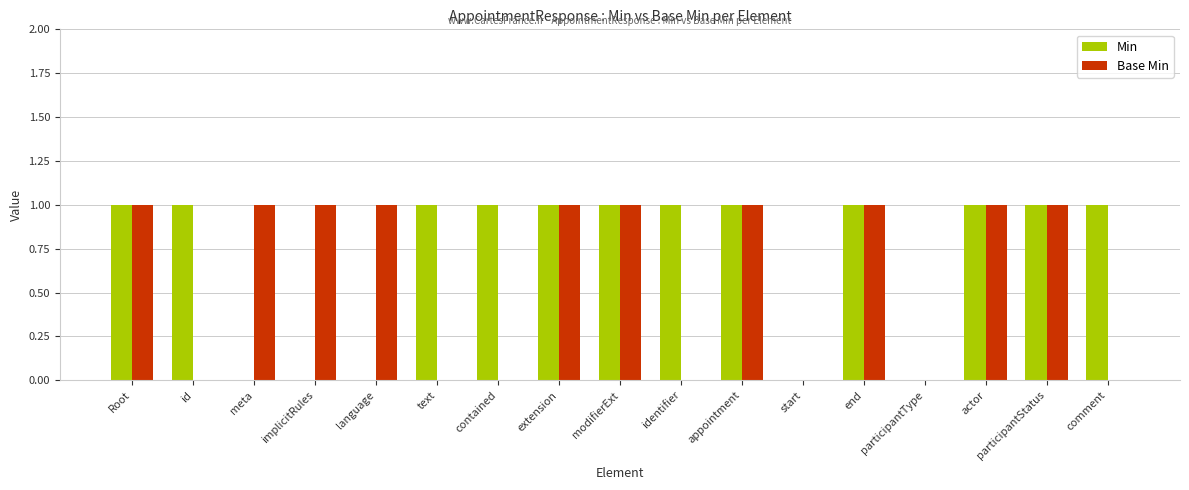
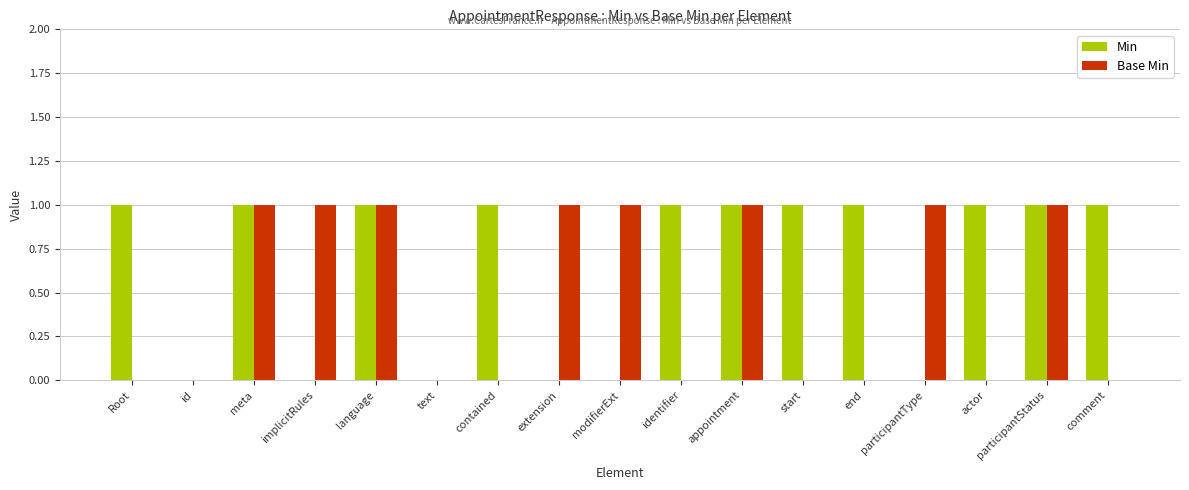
Base Min, Root: 1 -> 0
Min, id: 1 -> 0
Min, meta: 0 -> 1
Min, language: 0 -> 1
Min, text: 1 -> 0
Min, extension: 1 -> 0
Min, modifierExt: 1 -> 0
Min, start: 0 -> 1
Base Min, end: 1 -> 0
Base Min, participantType: 0 -> 1
Base Min, actor: 1 -> 0
